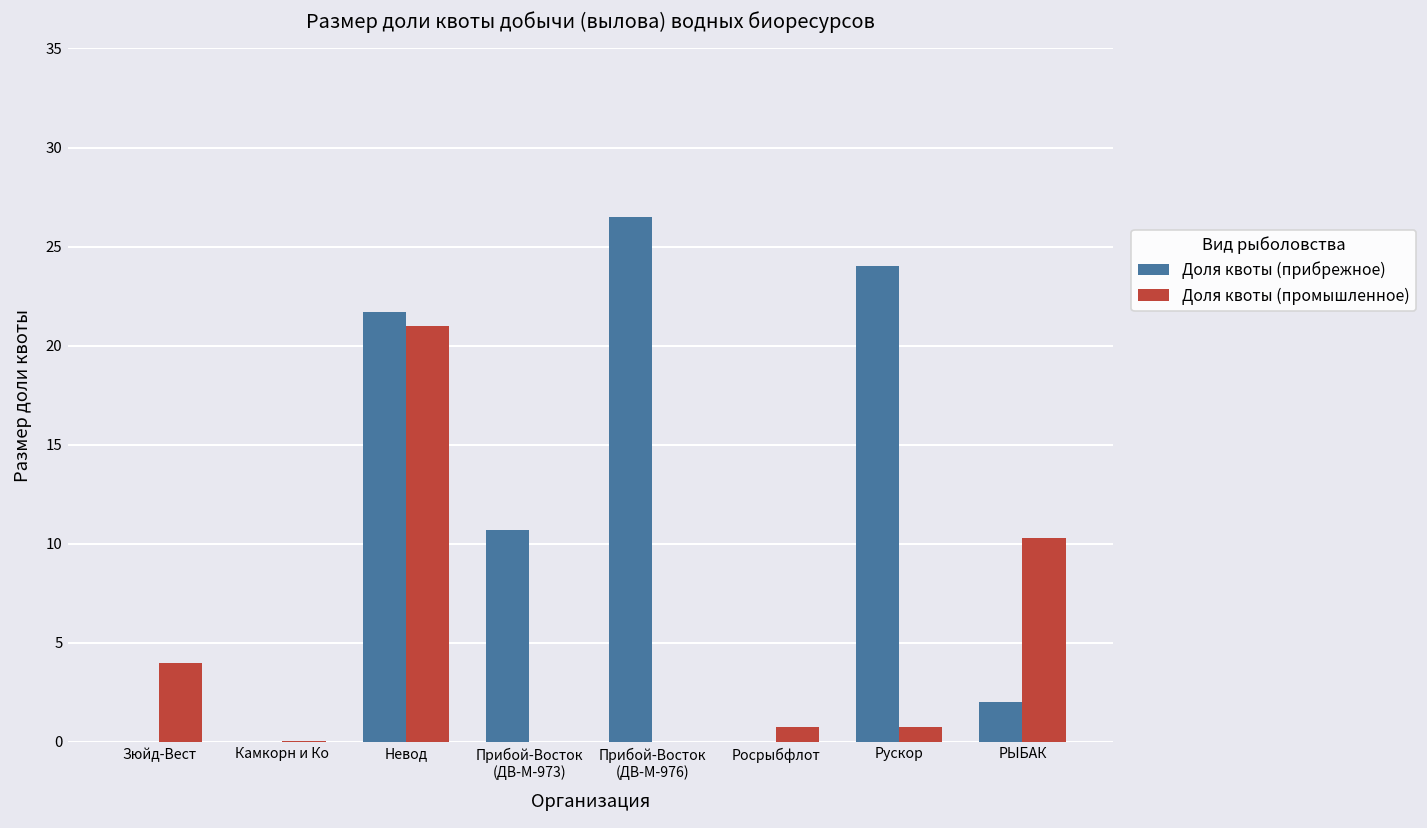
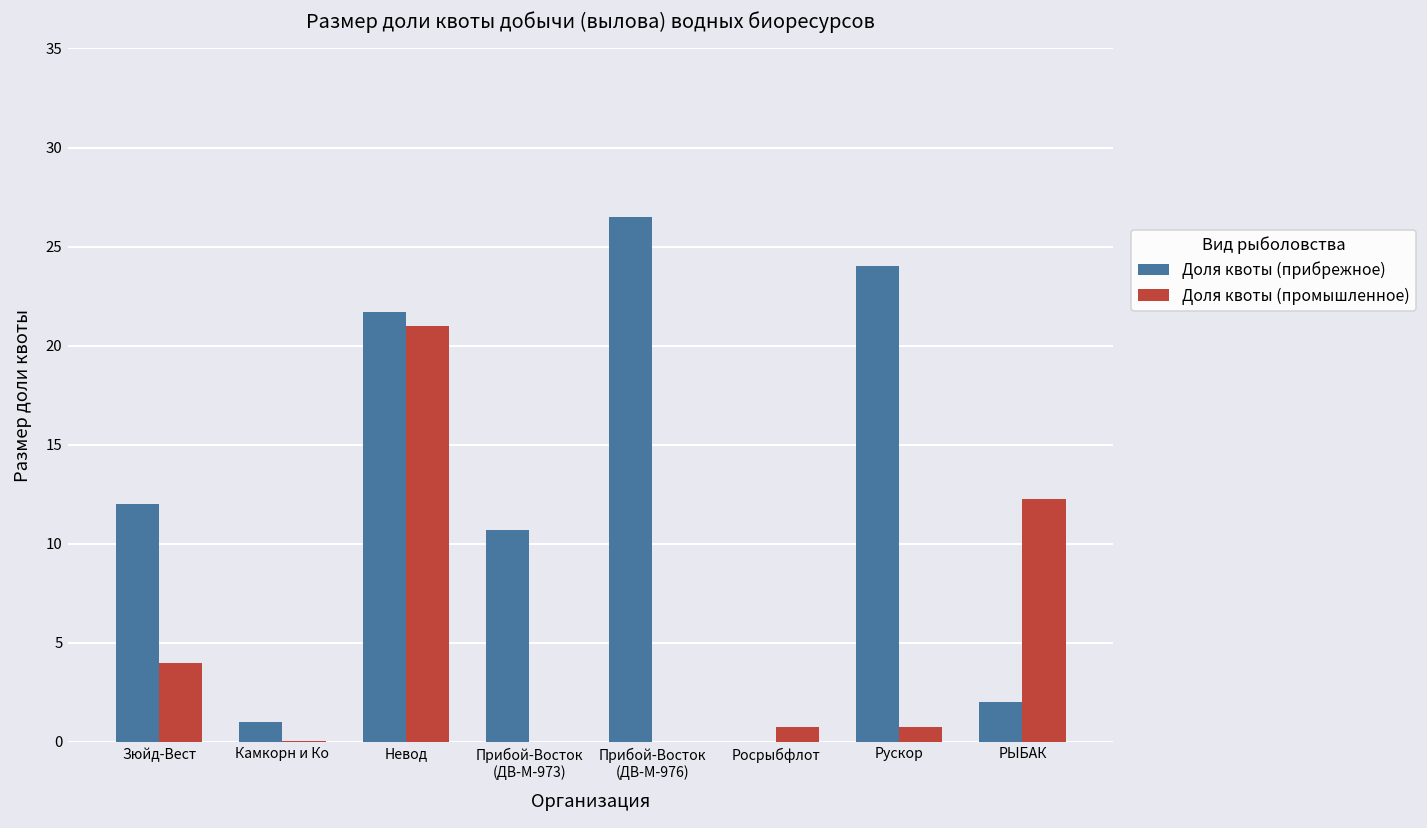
Доля квоты (прибрежное), Зюйд-Вест: 0 -> 12
Доля квоты (прибрежное), Камкорн и Ко: 0 -> 1
Доля квоты (промышленное), РЫБАК: 10.3 -> 12.2
